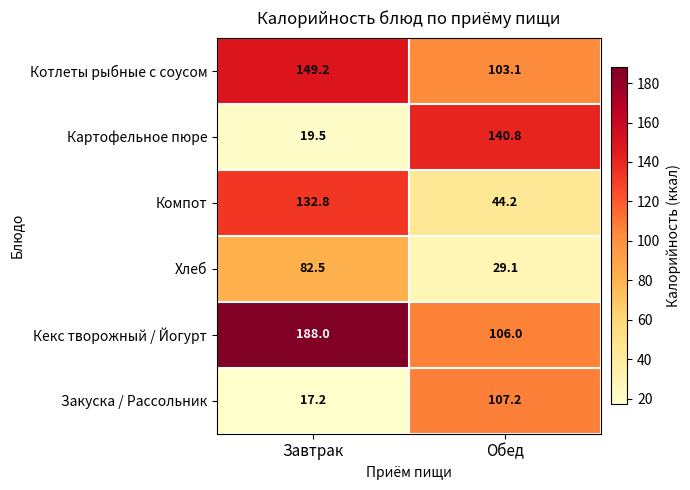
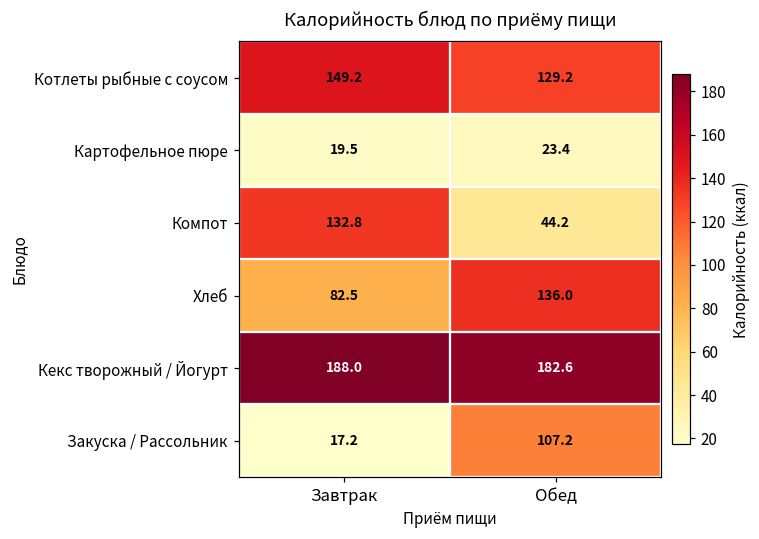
Котлеты рыбные с соусом, Обед: 103.1 -> 129.2
Картофельное пюре, Обед: 140.8 -> 23.4
Хлеб, Обед: 29.1 -> 136.0
Кекс творожный / Йогурт, Обед: 106.0 -> 182.6
